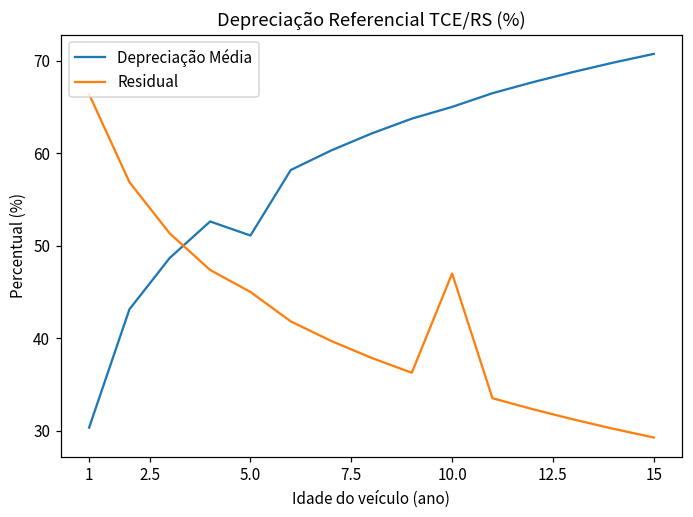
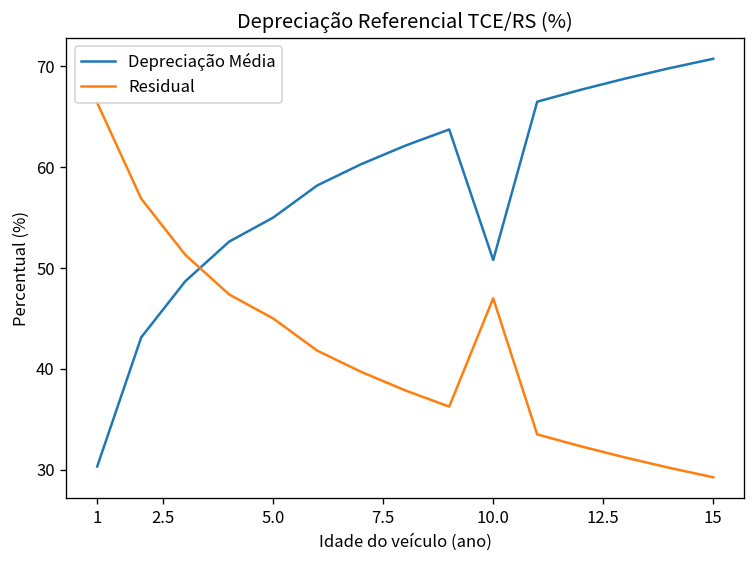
Depreciação Média, 5.0: 51 -> 55
Depreciação Média, 10.0: 65 -> 51
